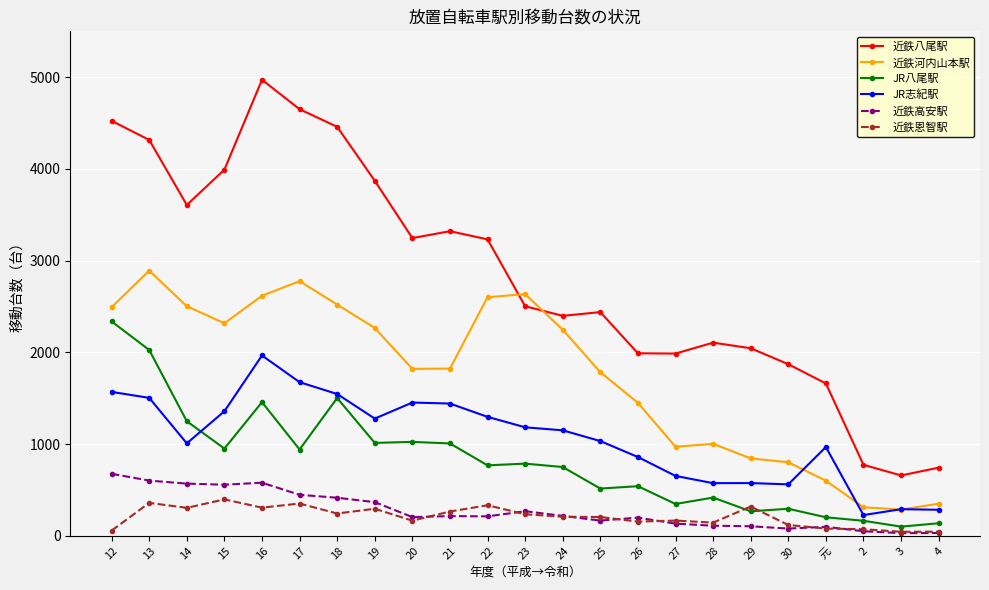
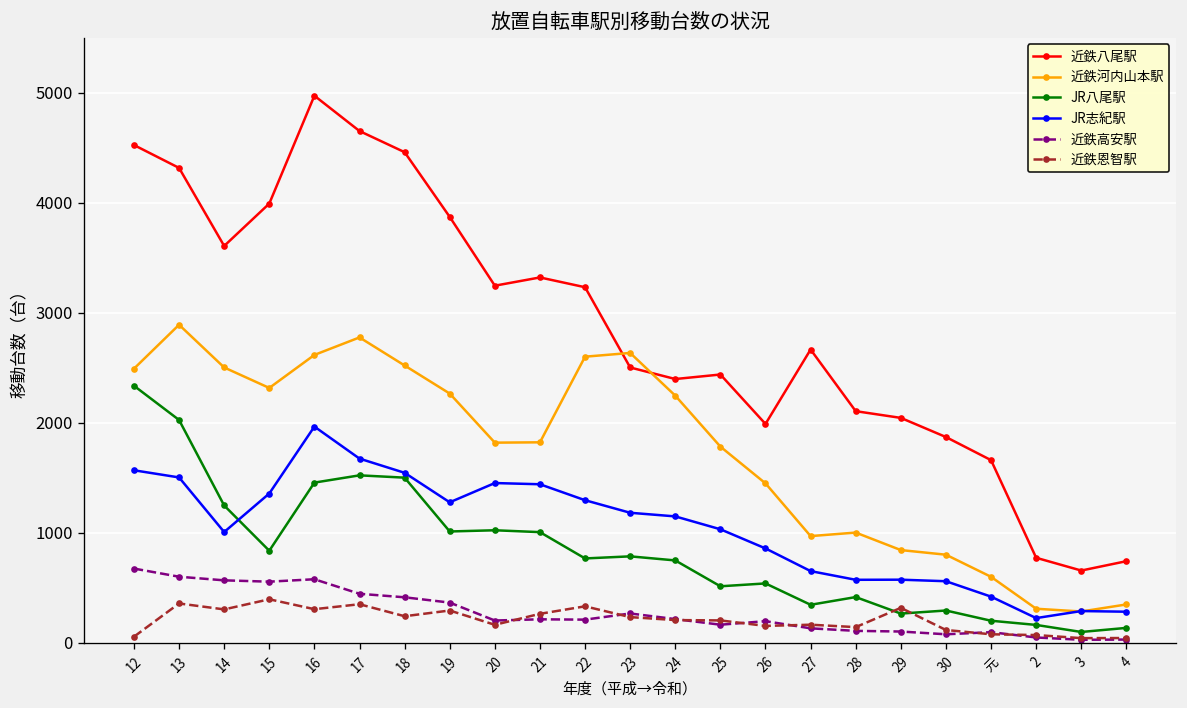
JR八尾駅, 15: 1000 -> 800
JR八尾駅, 17: 900 -> 1500
近鉄八尾駅, 27: 2000 -> 2700
JR志紀駅, 元: 1000 -> 400
